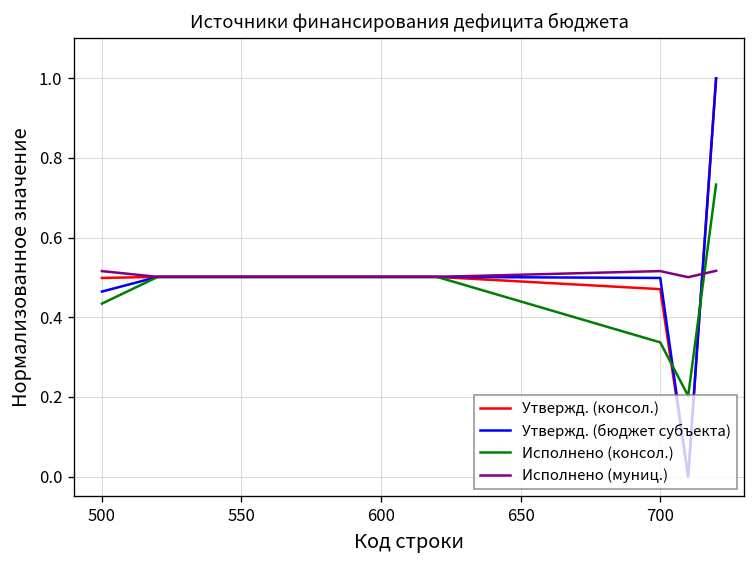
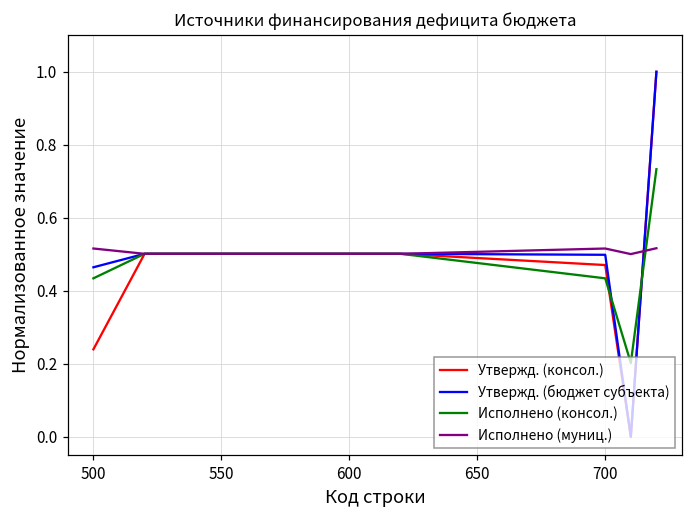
Утвержд. (консол.), 500: 0.50 -> 0.24
Исполнено (консол.), 700: 0.34 -> 0.43
